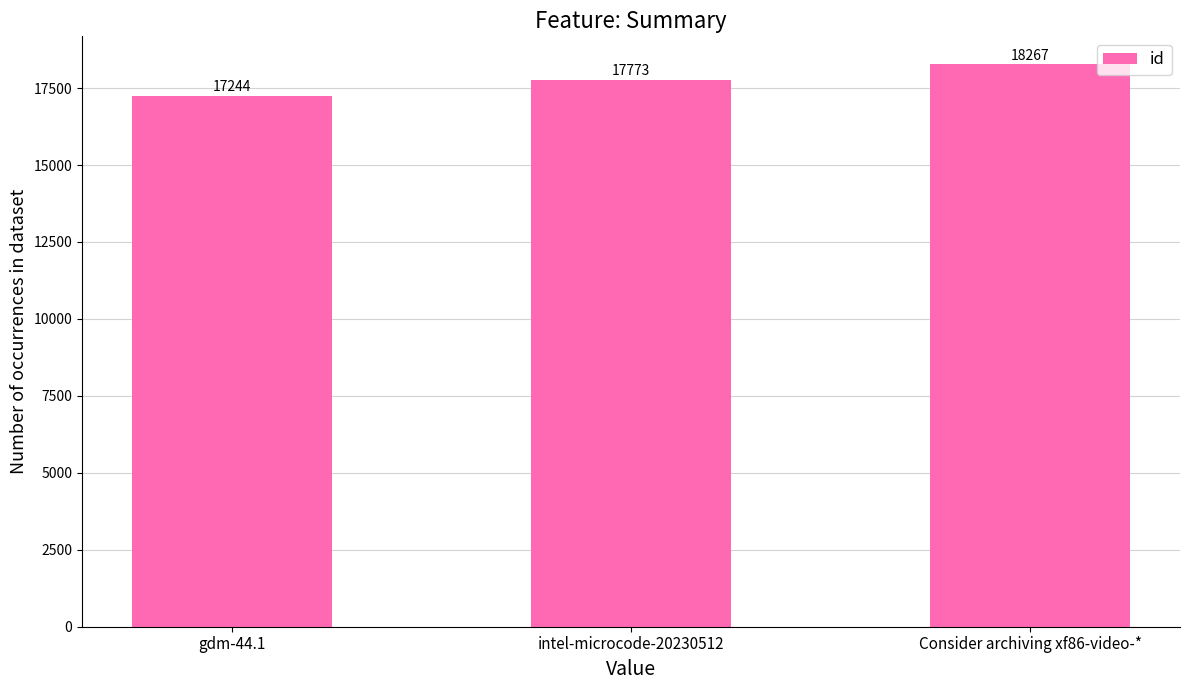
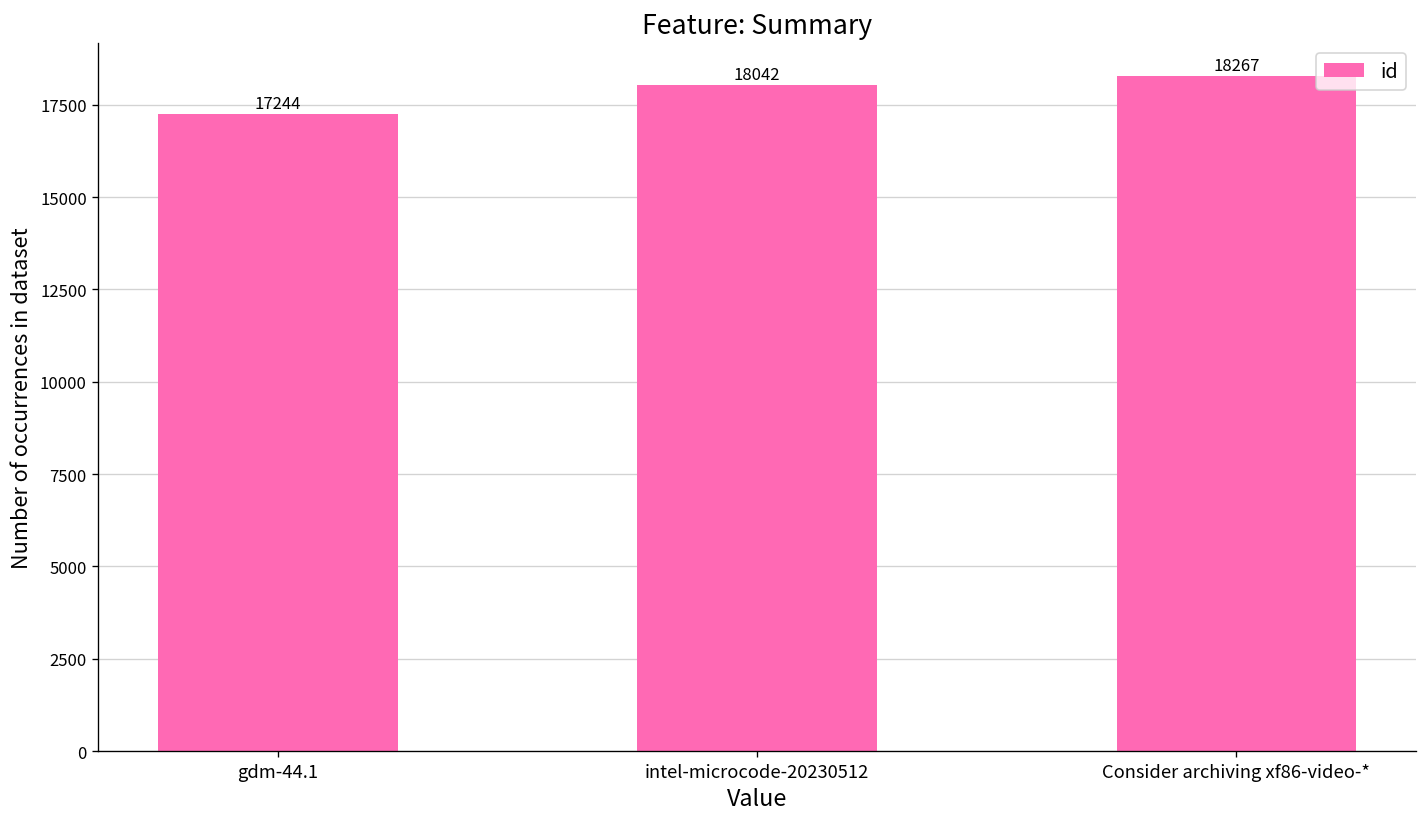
intel-microcode-20230512: 17773 -> 18042
